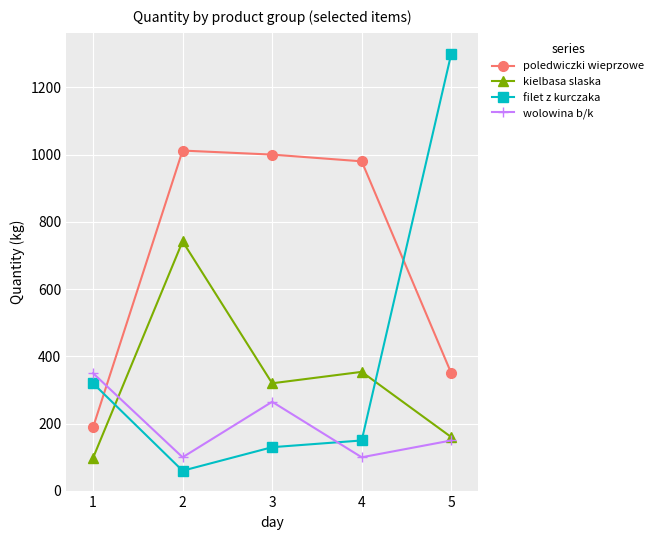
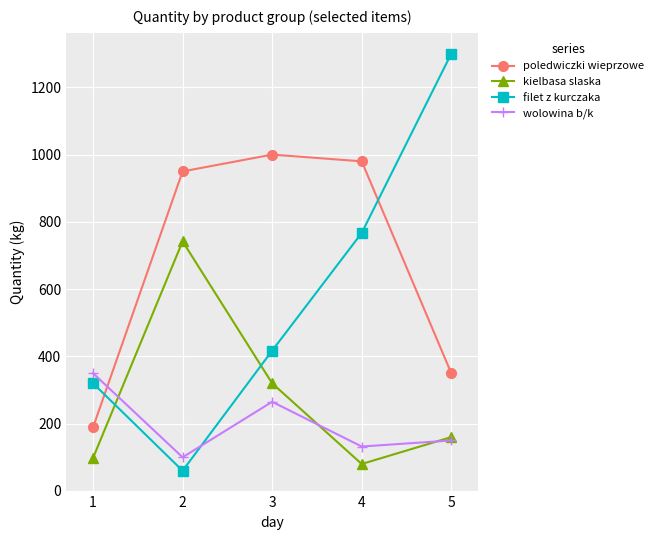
poledwiczki wieprzowe, 2: 1010 -> 950
filet z kurczaka, 3: 130 -> 420
kielbasa slaska, 4: 350 -> 80
filet z kurczaka, 4: 150 -> 770
wolowina b/k, 4: 100 -> 130
